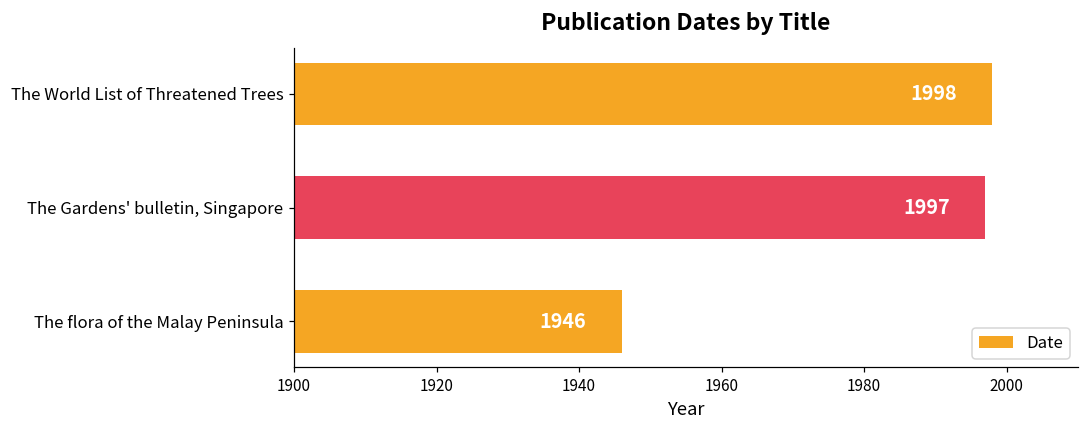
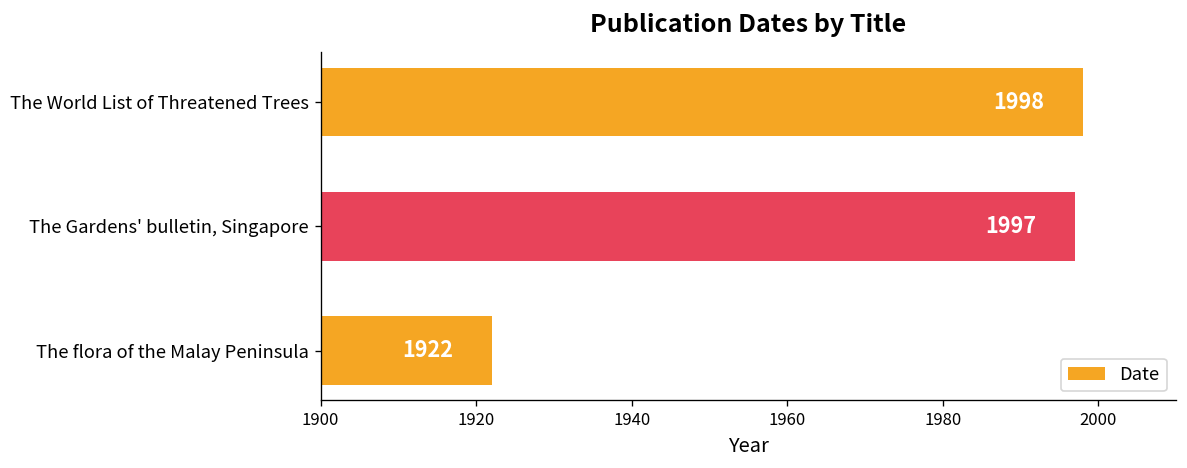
The flora of the Malay Peninsula: 1946 -> 1922
